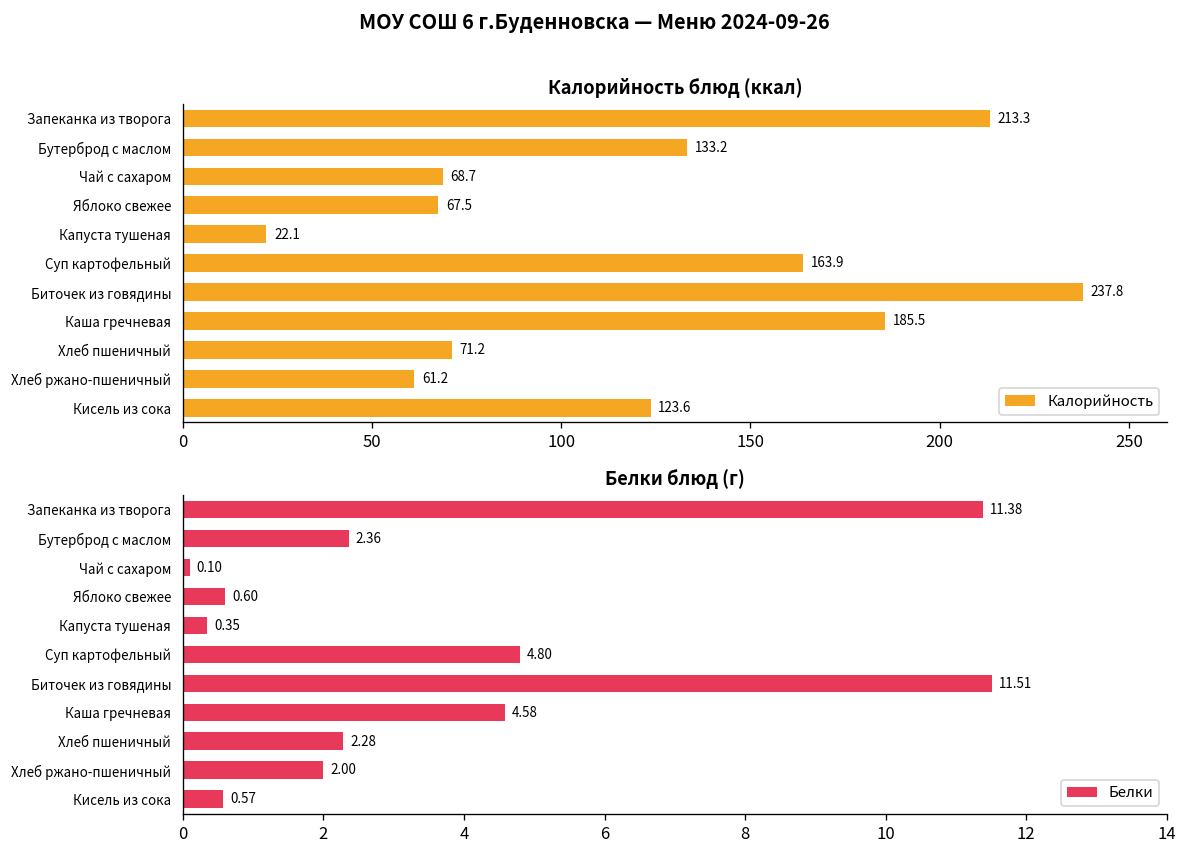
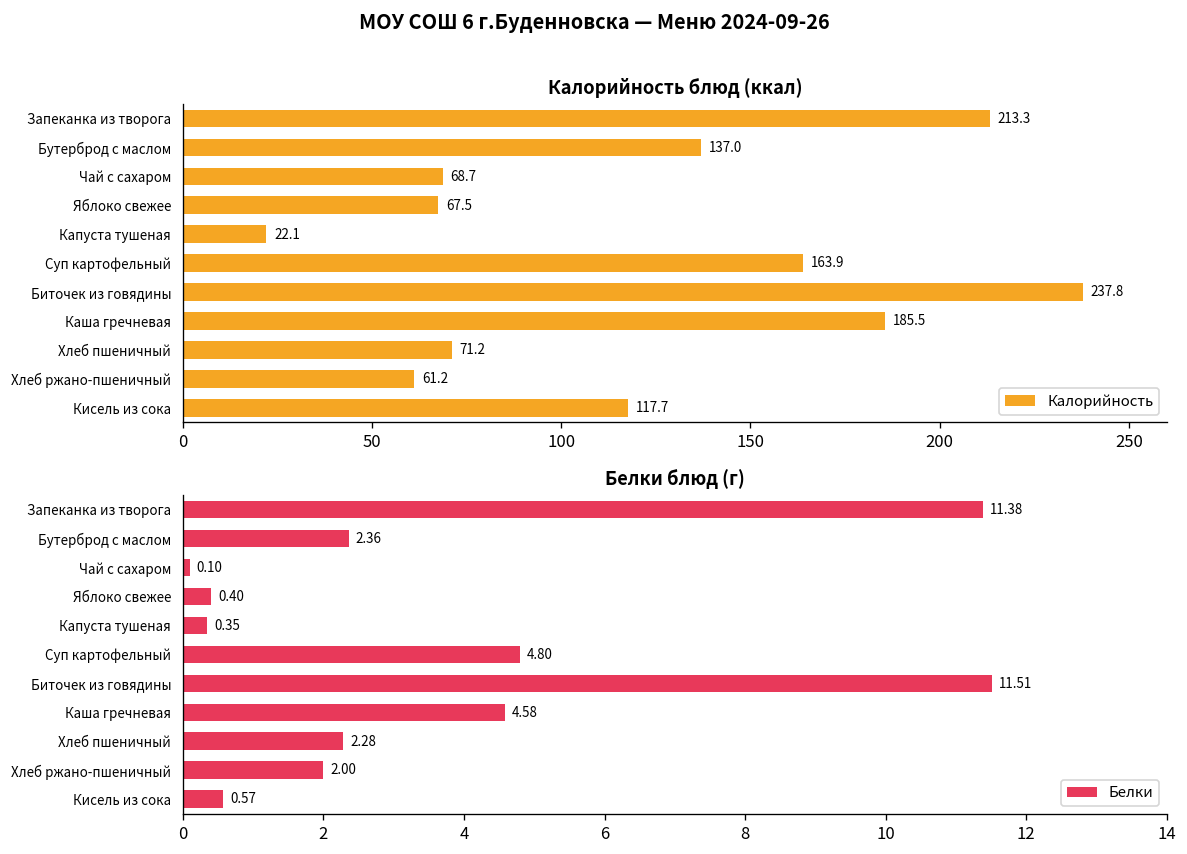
Калорийность блюд (ккал), Бутерброд с маслом: 133.2 -> 137.0
Калорийность блюд (ккал), Кисель из сока: 123.6 -> 117.7
Белки блюд (г), Яблоко свежее: 0.60 -> 0.40
